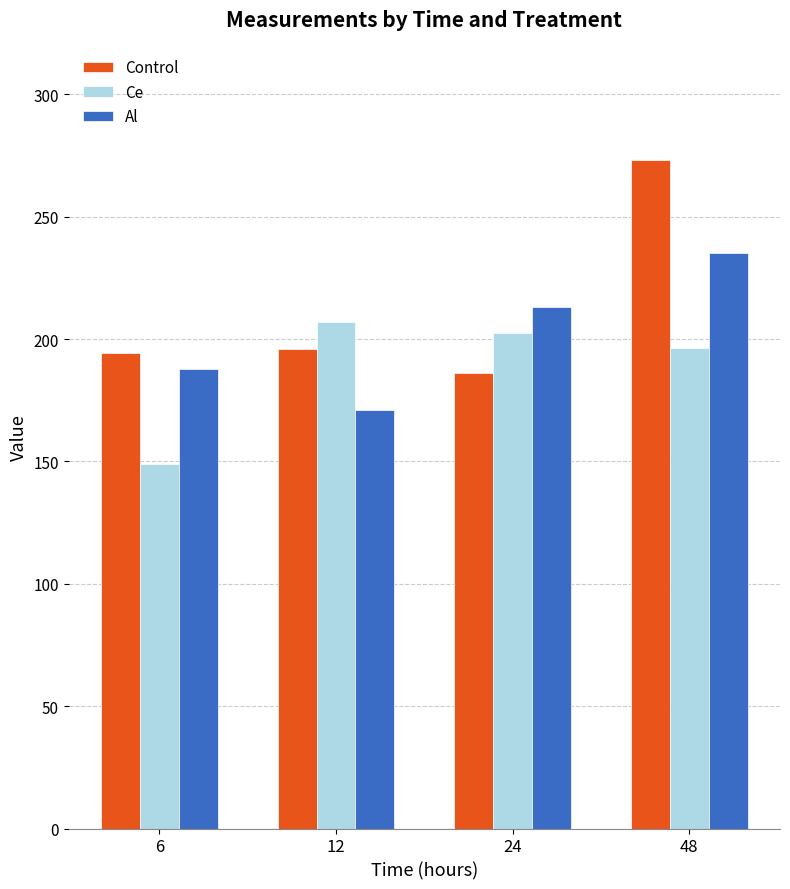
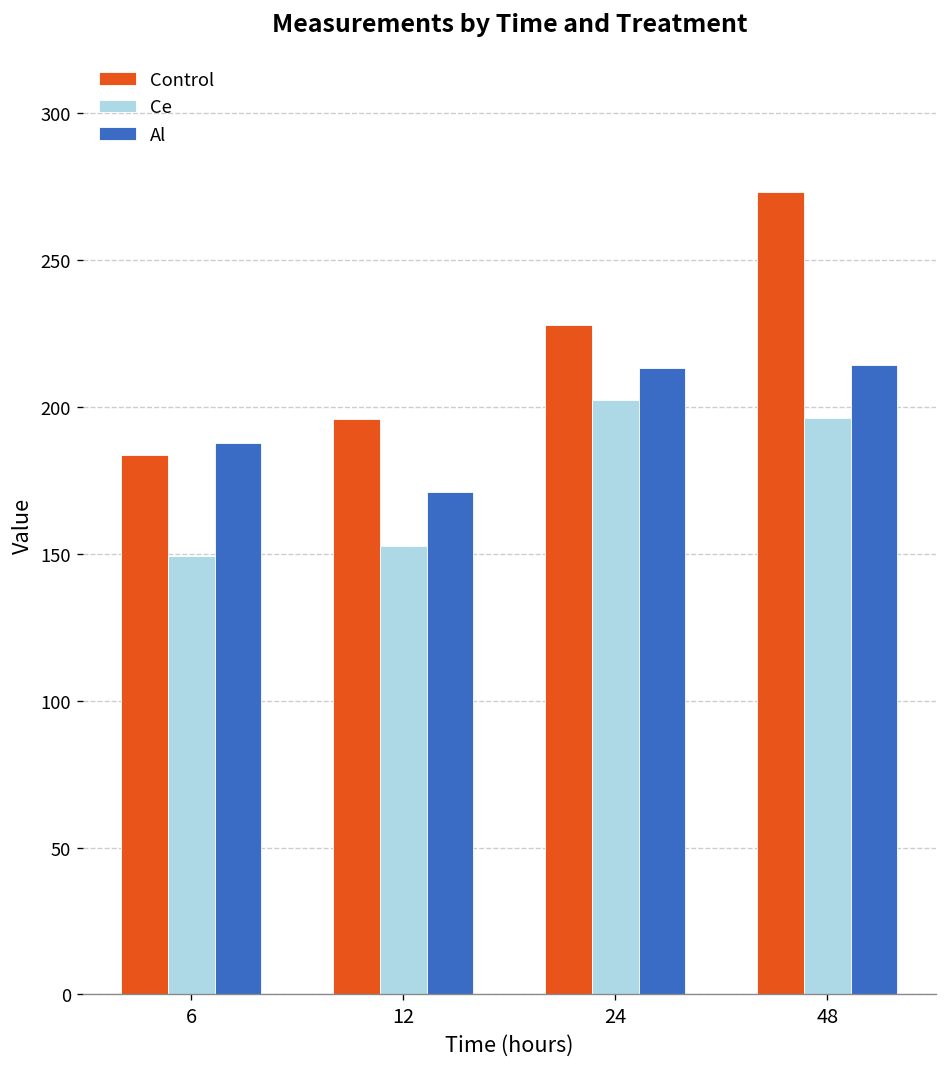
Control, 6: 194 -> 184
Ce, 12: 207 -> 153
Control, 24: 186 -> 228
Al, 48: 235 -> 214
